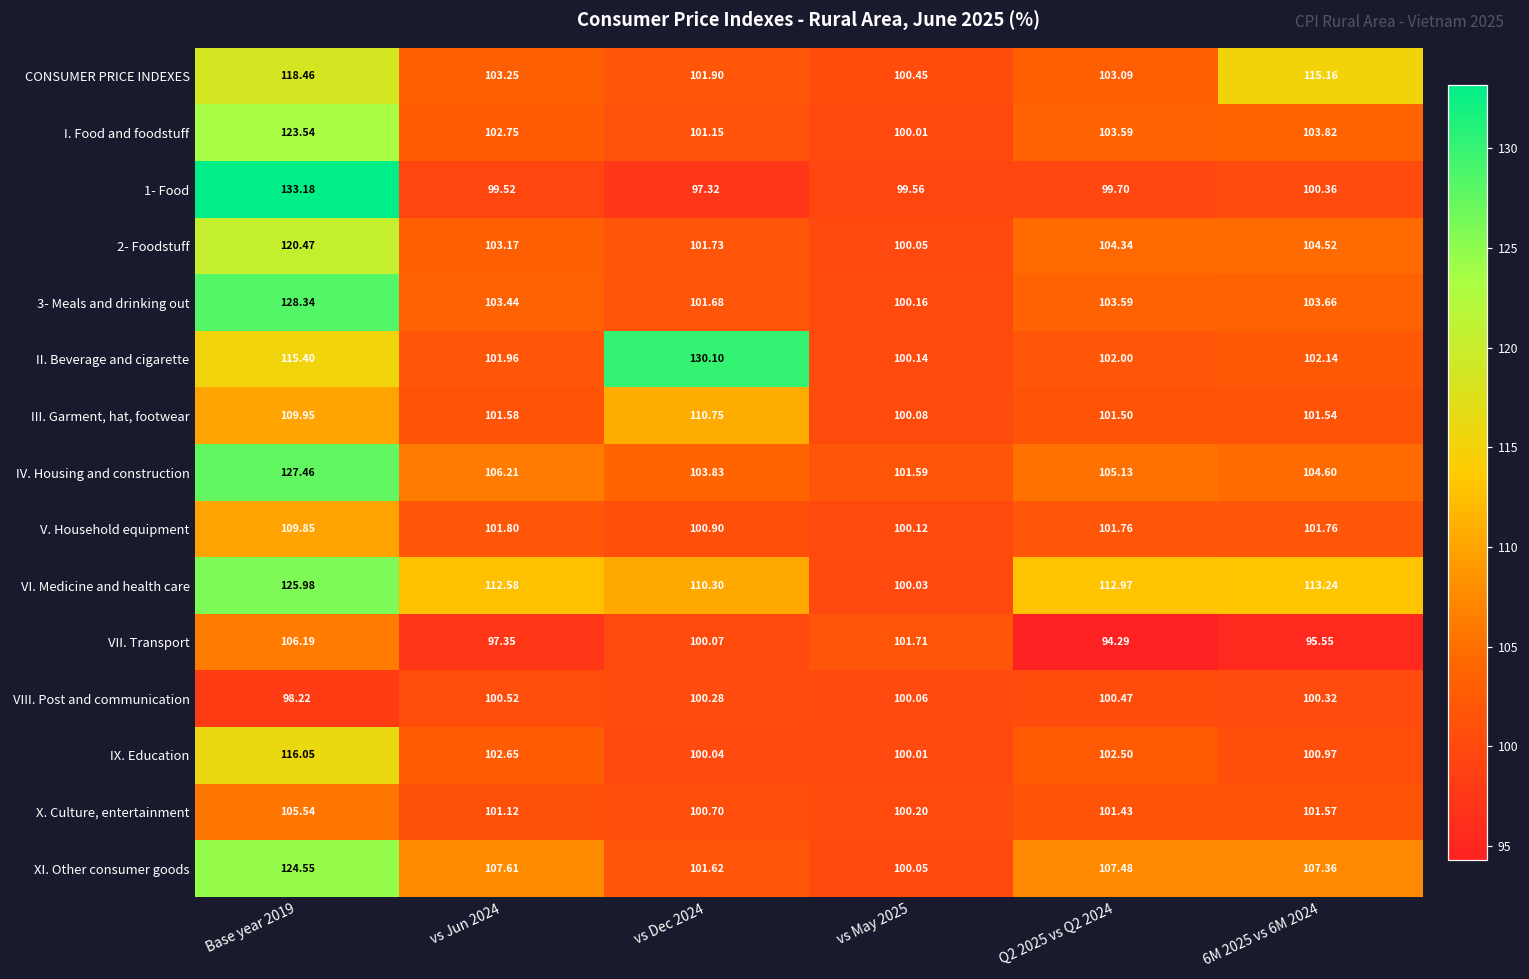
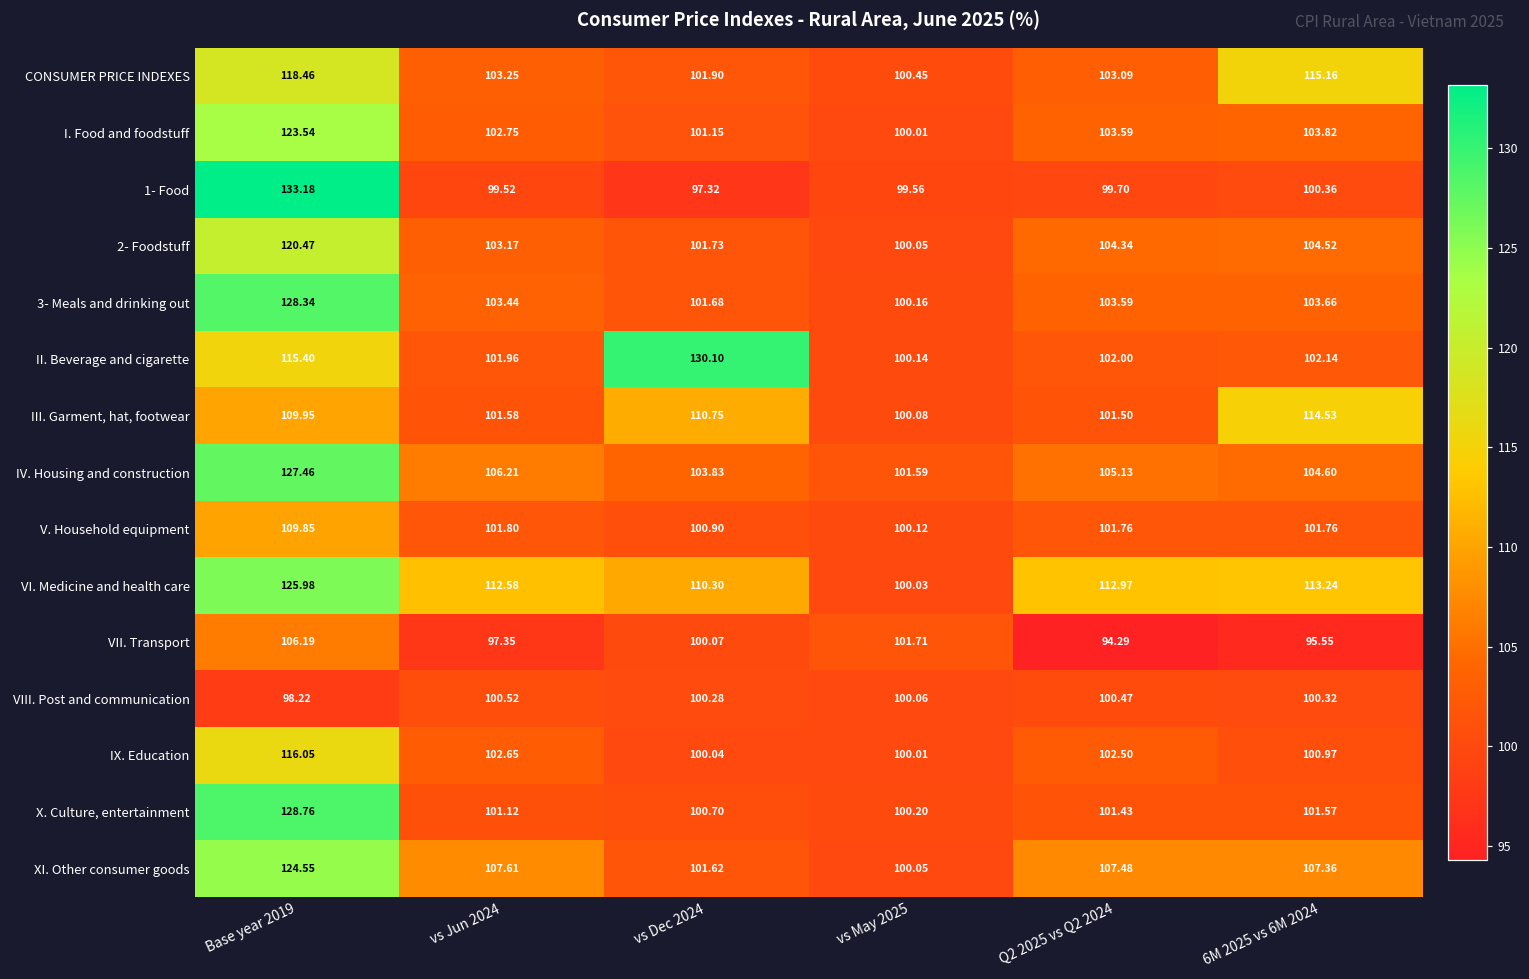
III. Garment, hat, footwear, 6M 2025 vs 6M 2024: 101.54 -> 114.53
X. Culture, entertainment, Base year 2019: 105.54 -> 128.76
